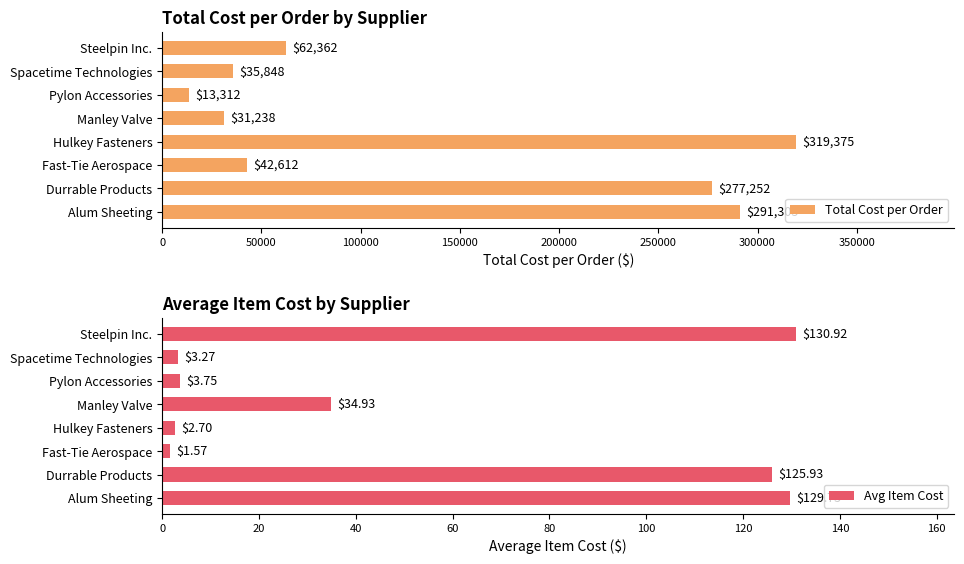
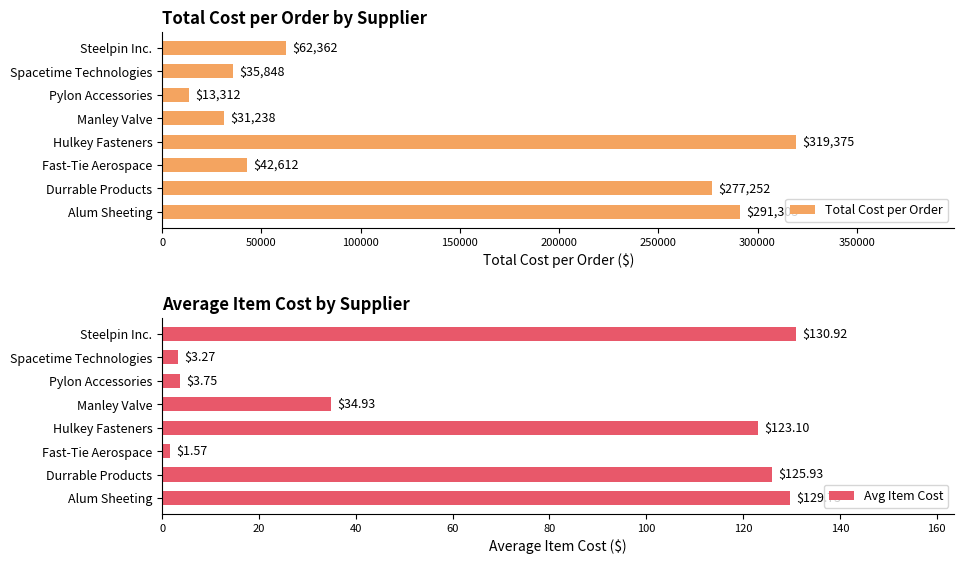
Average Item Cost by Supplier, Hulkey Fasteners: $2.70 -> $123.10
